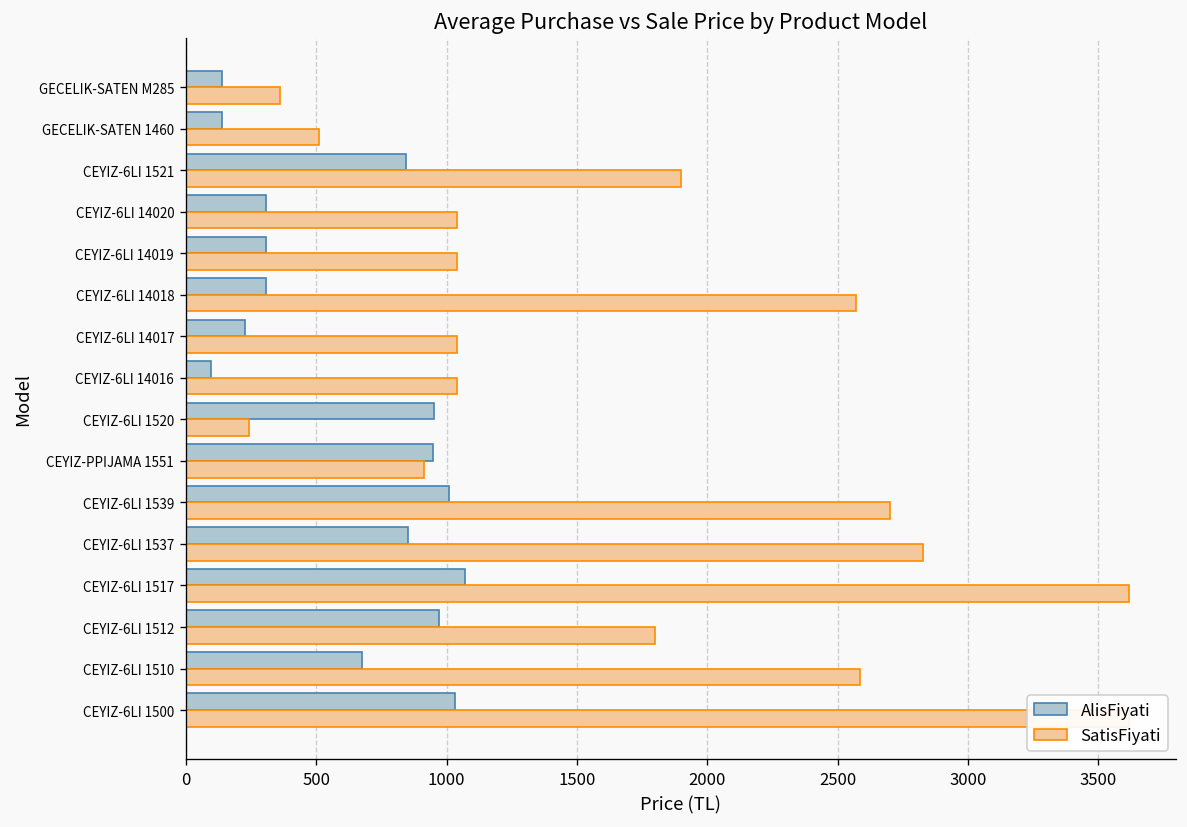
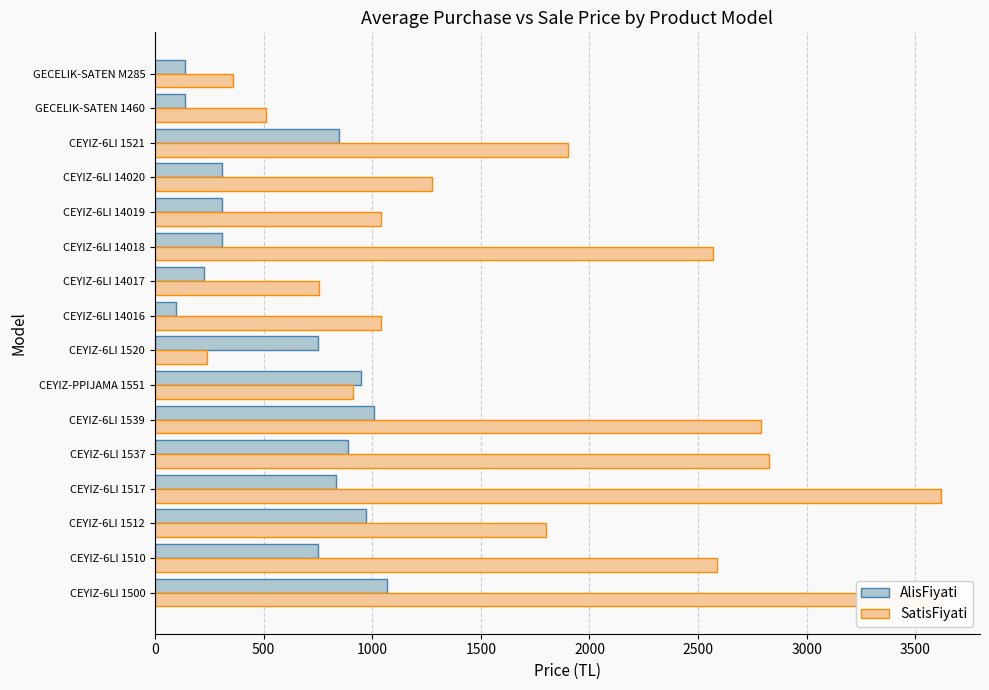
SatisFiyati, CEYIZ-6LI 14020: 1040 -> 1270
SatisFiyati, CEYIZ-6LI 14017: 1040 -> 760
AlisFiyati, CEYIZ-6LI 1520: 950 -> 750
SatisFiyati, CEYIZ-6LI 1539: 2700 -> 2790
AlisFiyati, CEYIZ-6LI 1537: 850 -> 890
AlisFiyati, CEYIZ-6LI 1517: 1070 -> 830
AlisFiyati, CEYIZ-6LI 1510: 680 -> 750
AlisFiyati, CEYIZ-6LI 1500: 1030 -> 1070
